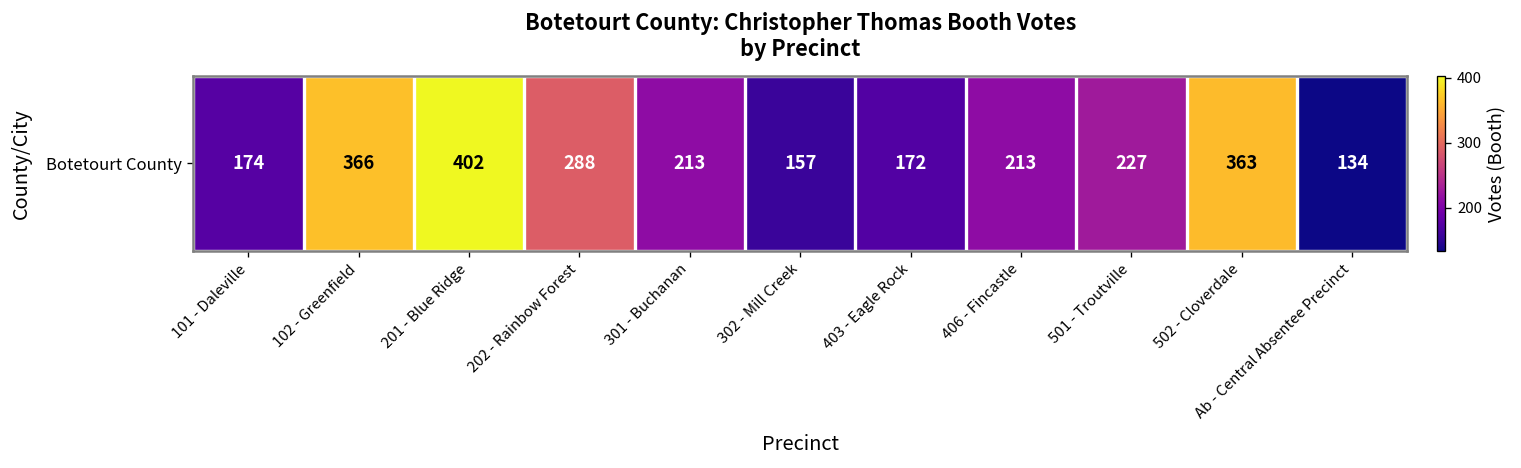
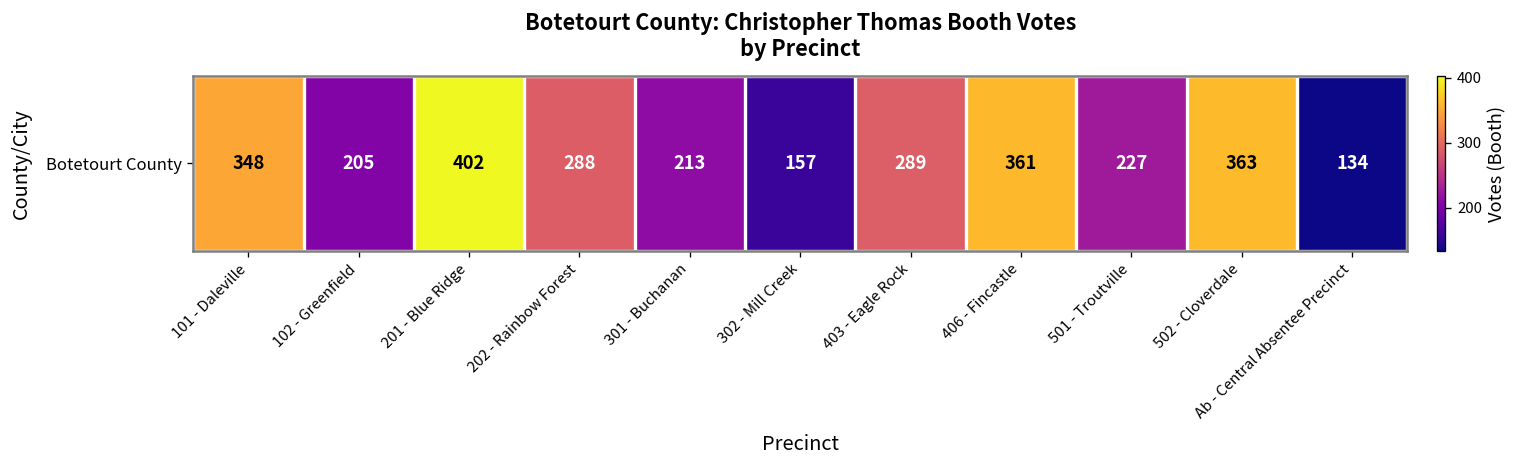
Botetourt County, 101 - Daleville: 174 -> 348
Botetourt County, 102 - Greenfield: 366 -> 205
Botetourt County, 403 - Eagle Rock: 172 -> 289
Botetourt County, 406 - Fincastle: 213 -> 361
